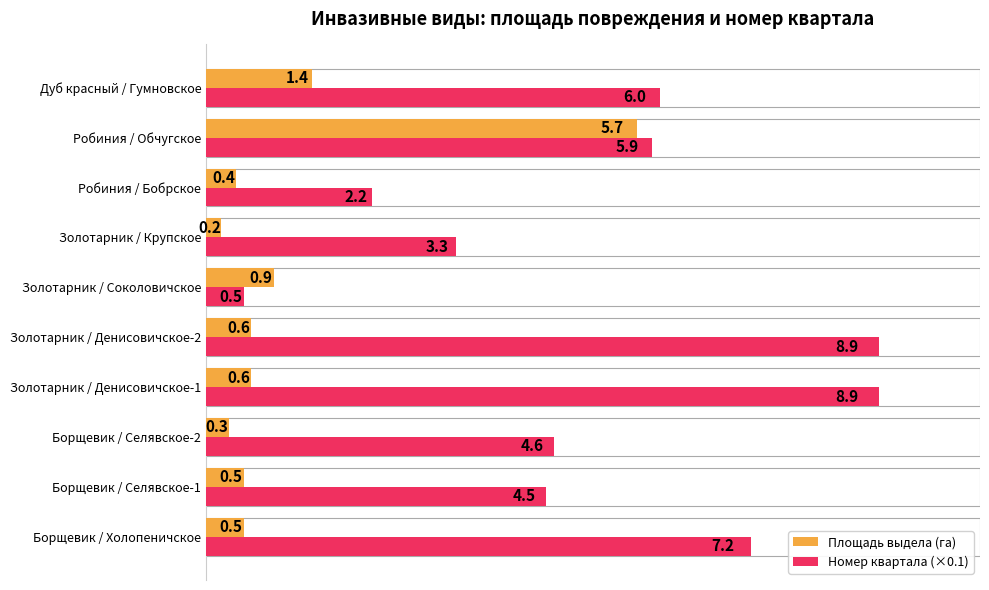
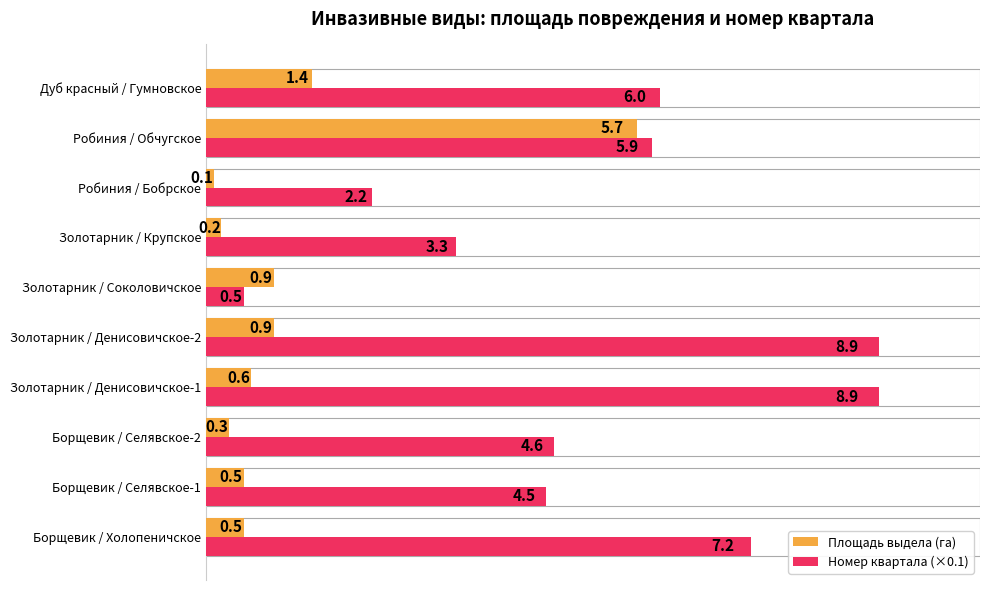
Площадь выдела (га), Робиния / Бобрское: 0.4 -> 0.1
Площадь выдела (га), Золотарник / Денисовичское-2: 0.6 -> 0.9
